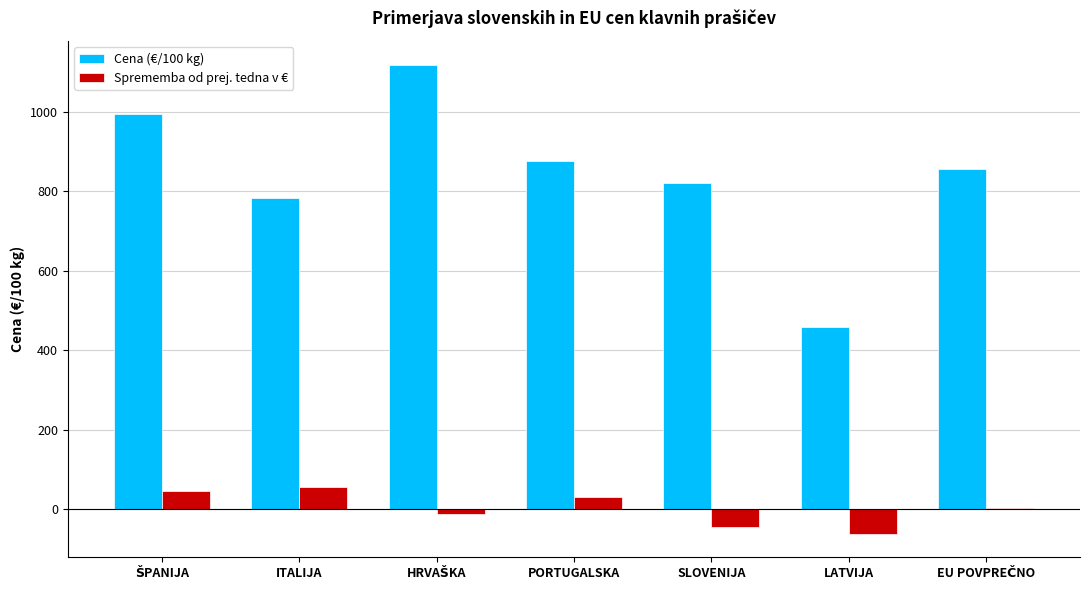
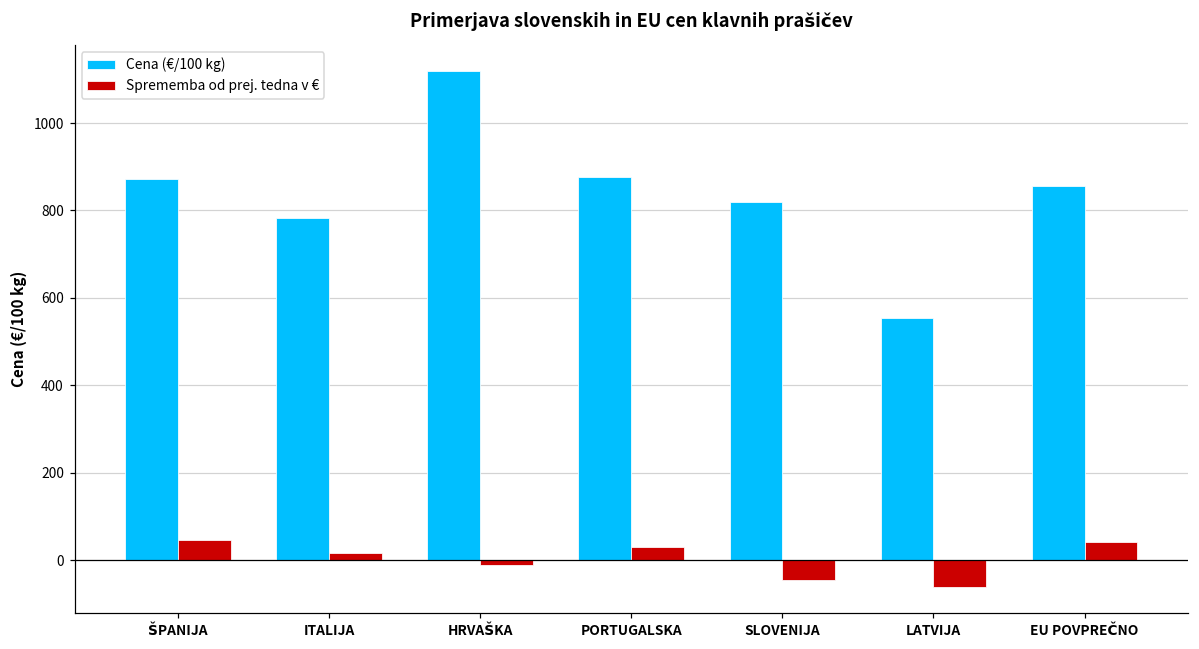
Cena (€/100 kg), ŠPANIJA: 990 -> 870
Sprememba od prej. tedna v €, ITALIJA: 60 -> 20
Cena (€/100 kg), LATVIJA: 460 -> 550
Sprememba od prej. tedna v €, EU POVPREČNO: 0 -> 40
